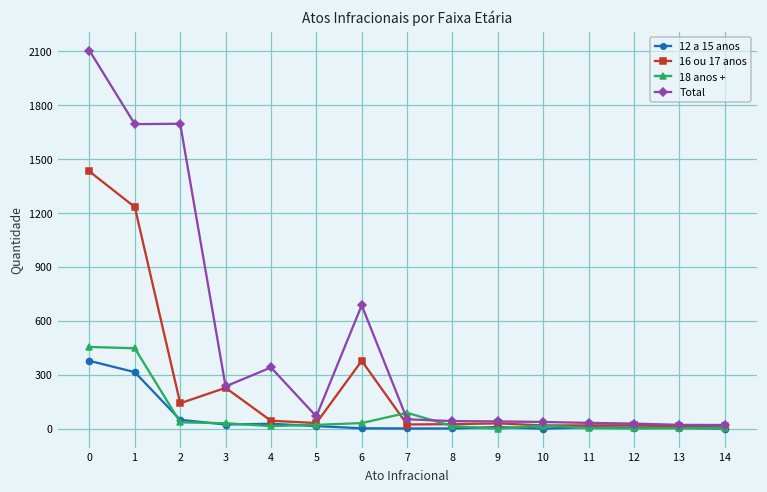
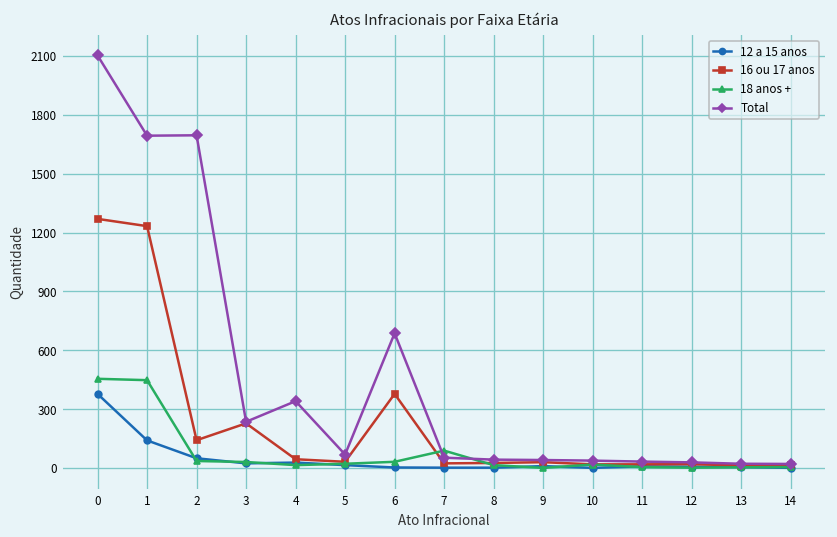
16 ou 17 anos, 0: 1430 -> 1270
12 a 15 anos, 1: 320 -> 140
